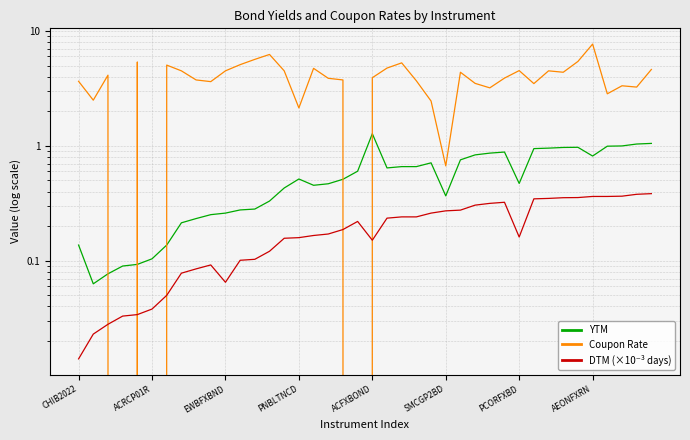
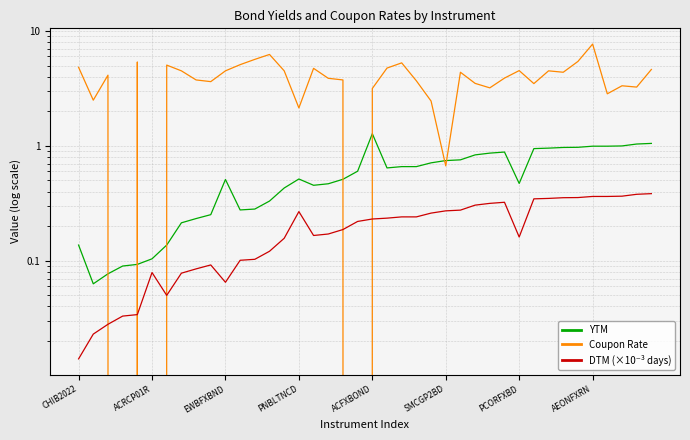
Coupon Rate, CHIB2022: 3.7 -> 4.8
DTM (×10⁻³ days), ACRCP01R: 0.038 -> 0.08
YTM, EWBFXBND: 0.26 -> 0.5
DTM (×10⁻³ days), PNBLTNCD: 0.16 -> 0.27
Coupon Rate, ACFXBOND: 3.9 -> 3.2
DTM (×10⁻³ days), ACFXBOND: 0.15 -> 0.23
YTM, SMCGP2BD: 0.37 -> 0.7
YTM, AEONFXRN: 0.8 -> 1.0
